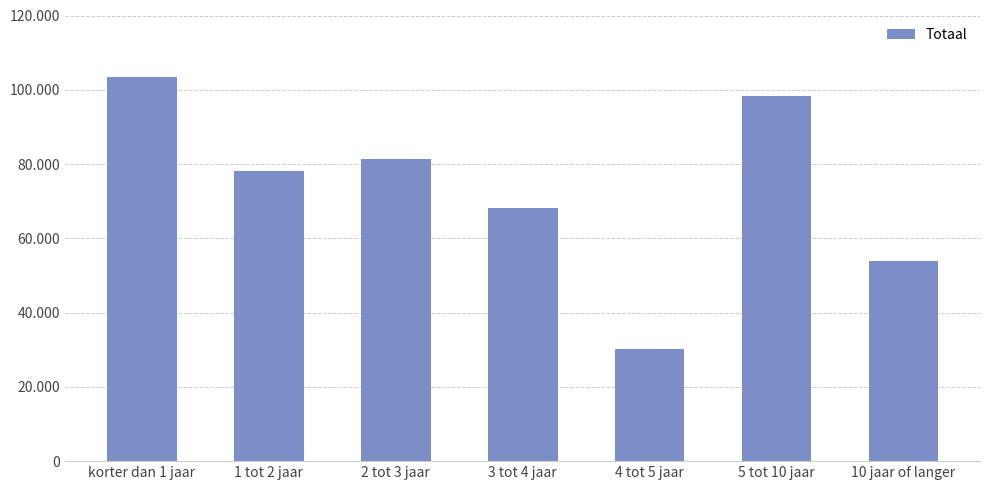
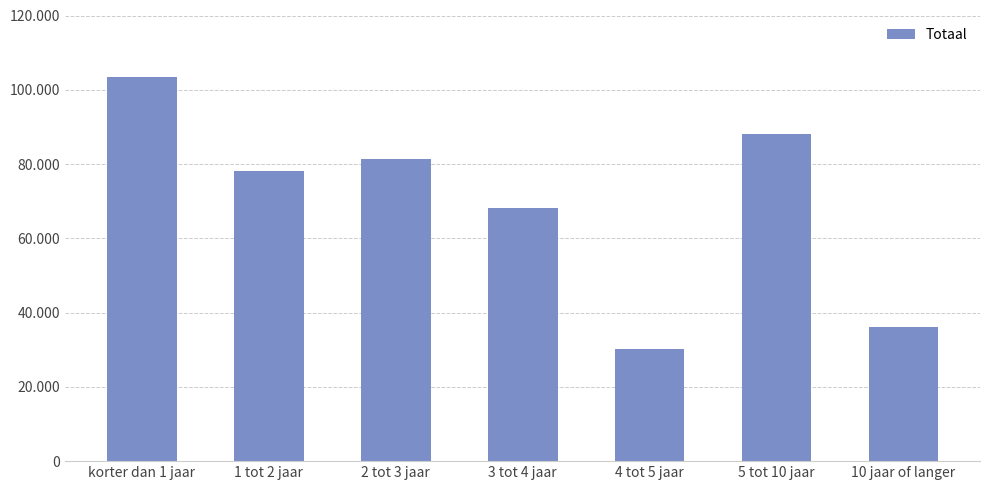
5 tot 10 jaar: 98 -> 88
10 jaar of langer: 54 -> 36
